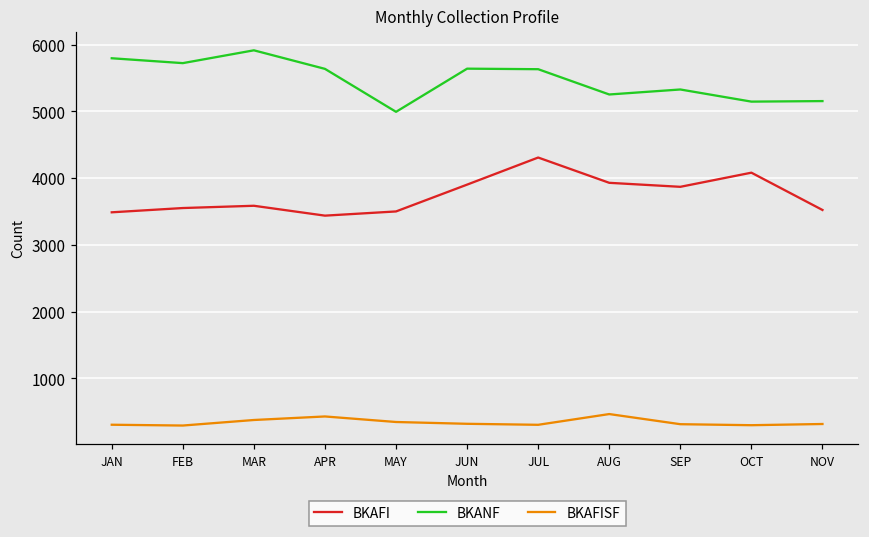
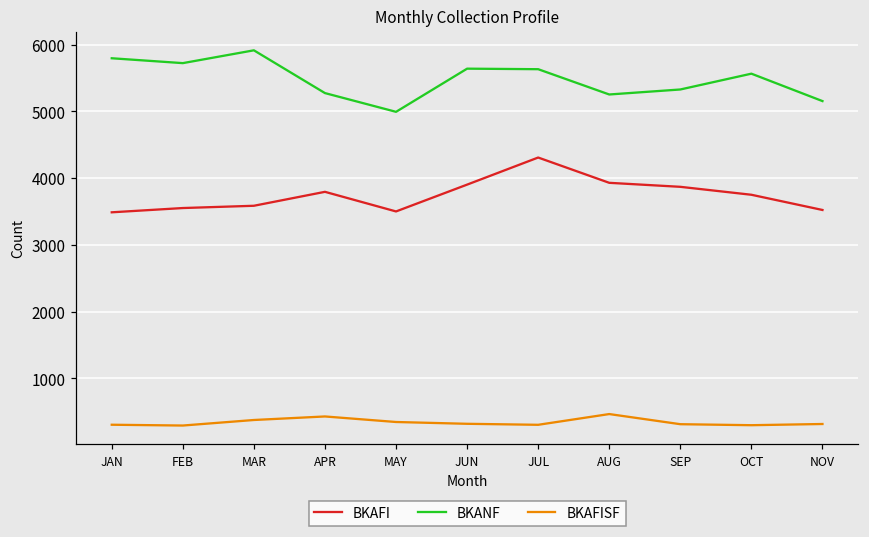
BKAFI, APR: 3400 -> 3800
BKANF, APR: 5600 -> 5300
BKAFI, OCT: 4100 -> 3800
BKANF, OCT: 5100 -> 5600
